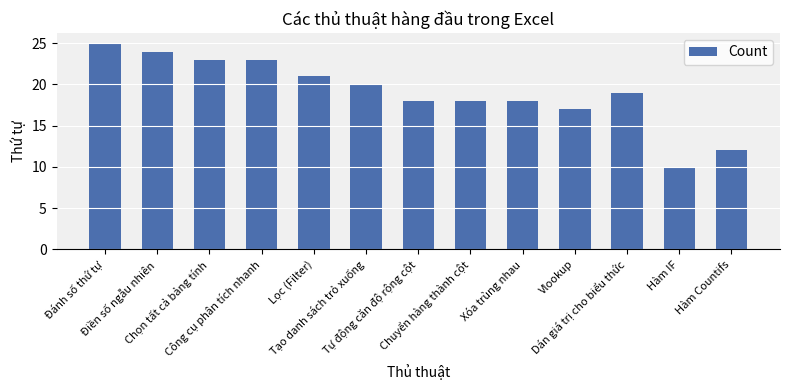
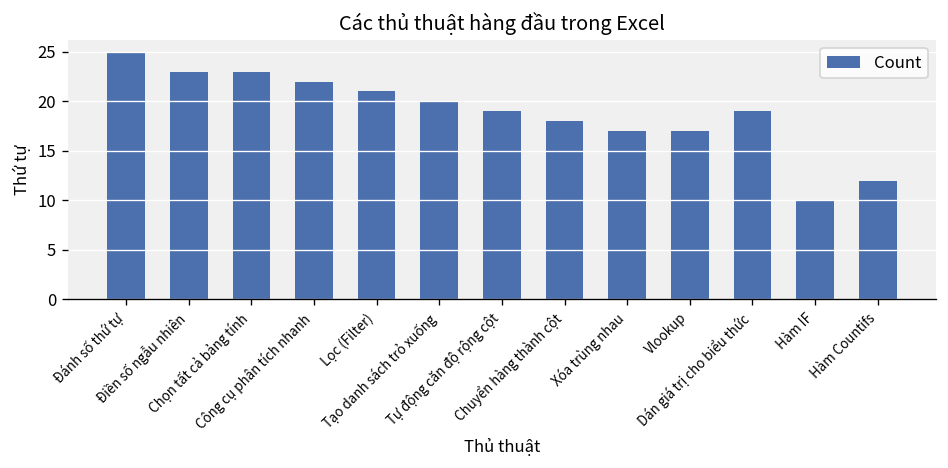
Điền số ngẫu nhiên: 24 -> 23
Công cụ phân tích nhanh: 23 -> 22
Tự động căn độ rộng cột: 18 -> 19
Xóa trùng nhau: 18 -> 17
